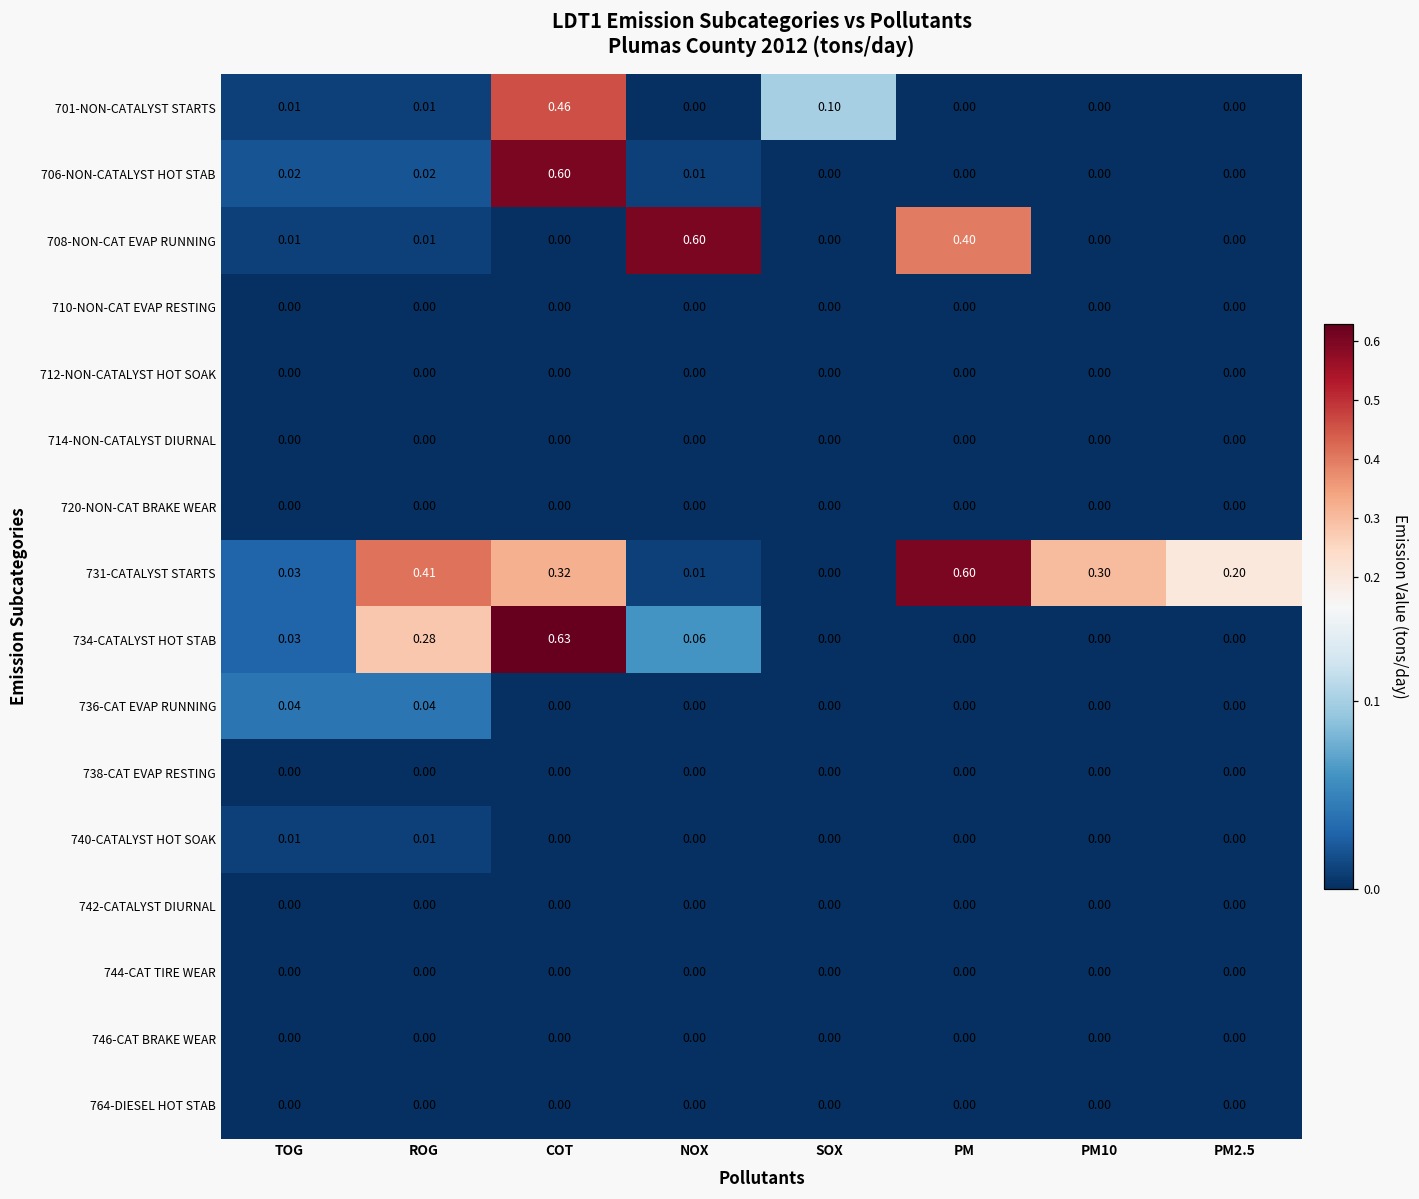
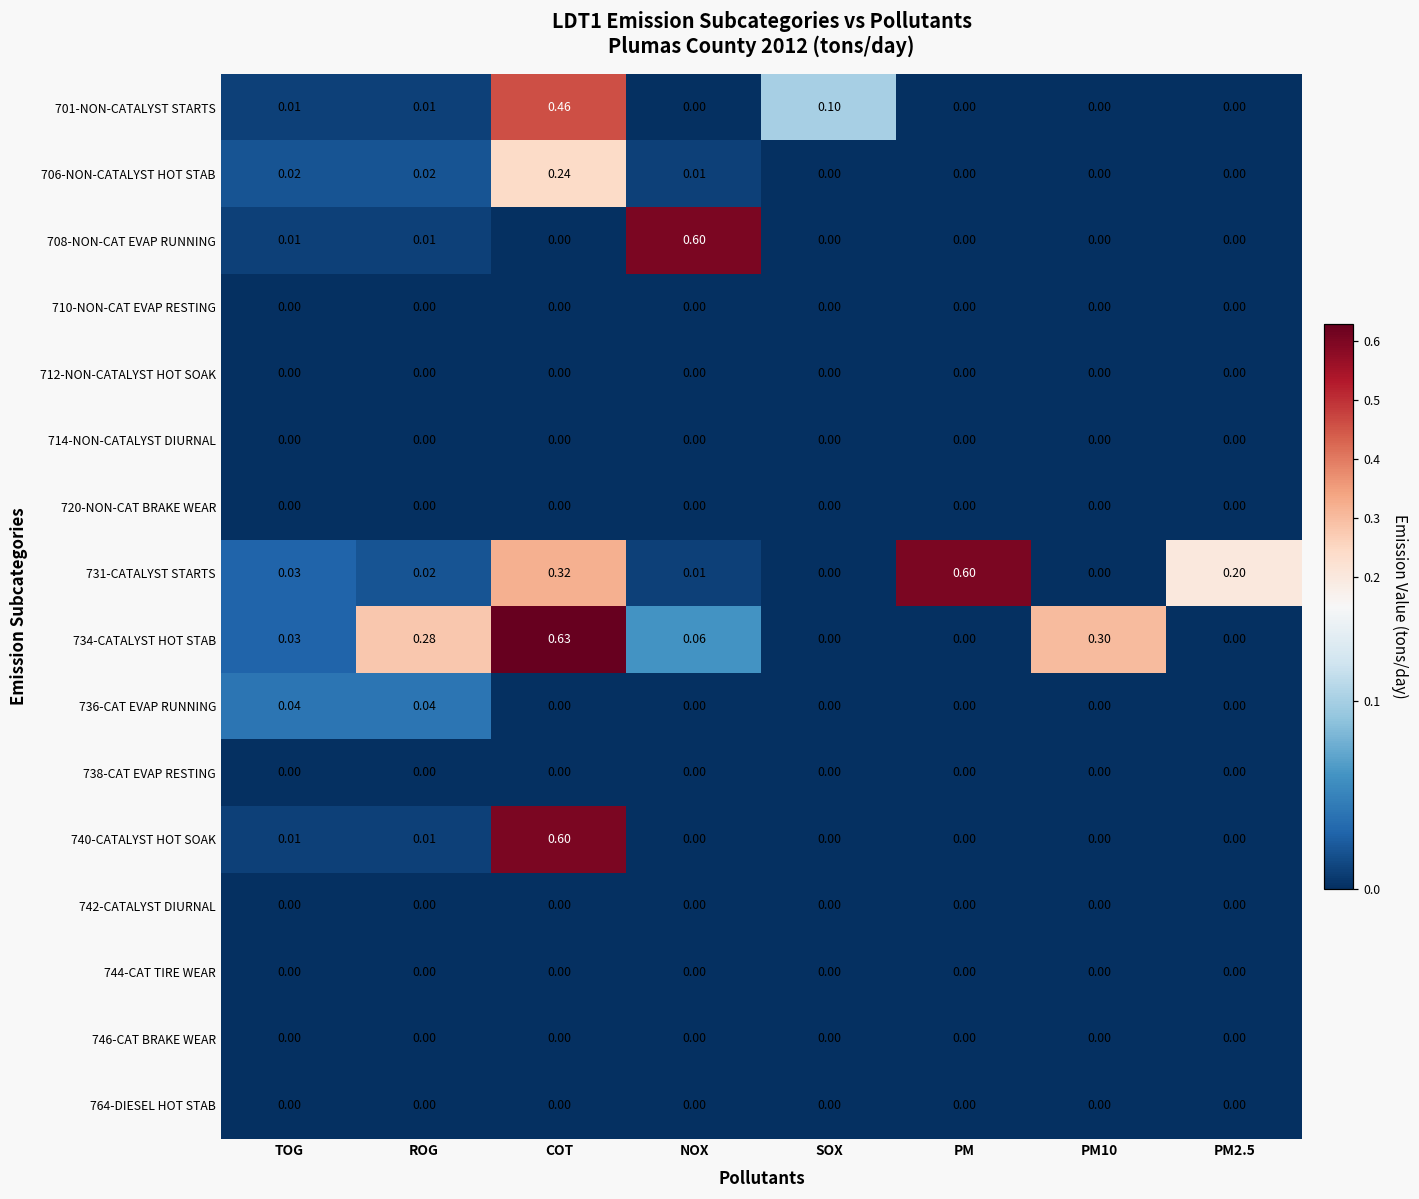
706-NON-CATALYST HOT STAB, COT: 0.60 -> 0.24
708-NON-CAT EVAP RUNNING, PM: 0.40 -> 0.00
731-CATALYST STARTS, ROG: 0.41 -> 0.02
731-CATALYST STARTS, PM10: 0.30 -> 0.00
734-CATALYST HOT STAB, PM10: 0.00 -> 0.30
740-CATALYST HOT SOAK, COT: 0.00 -> 0.60
